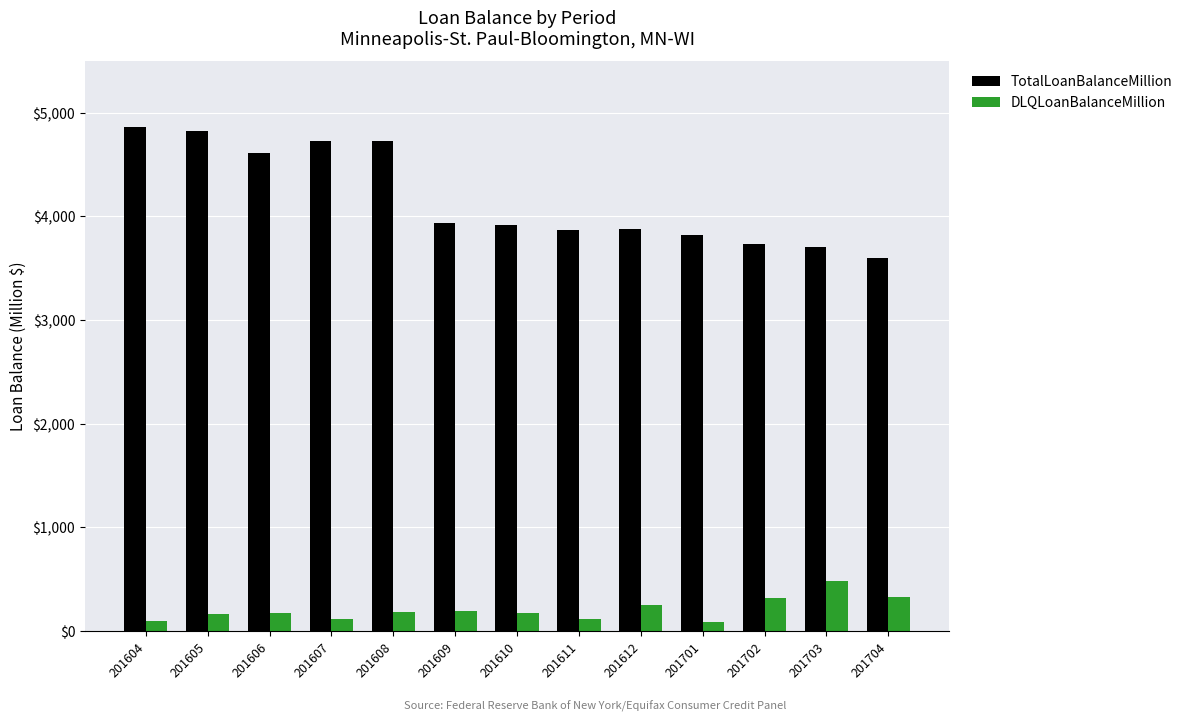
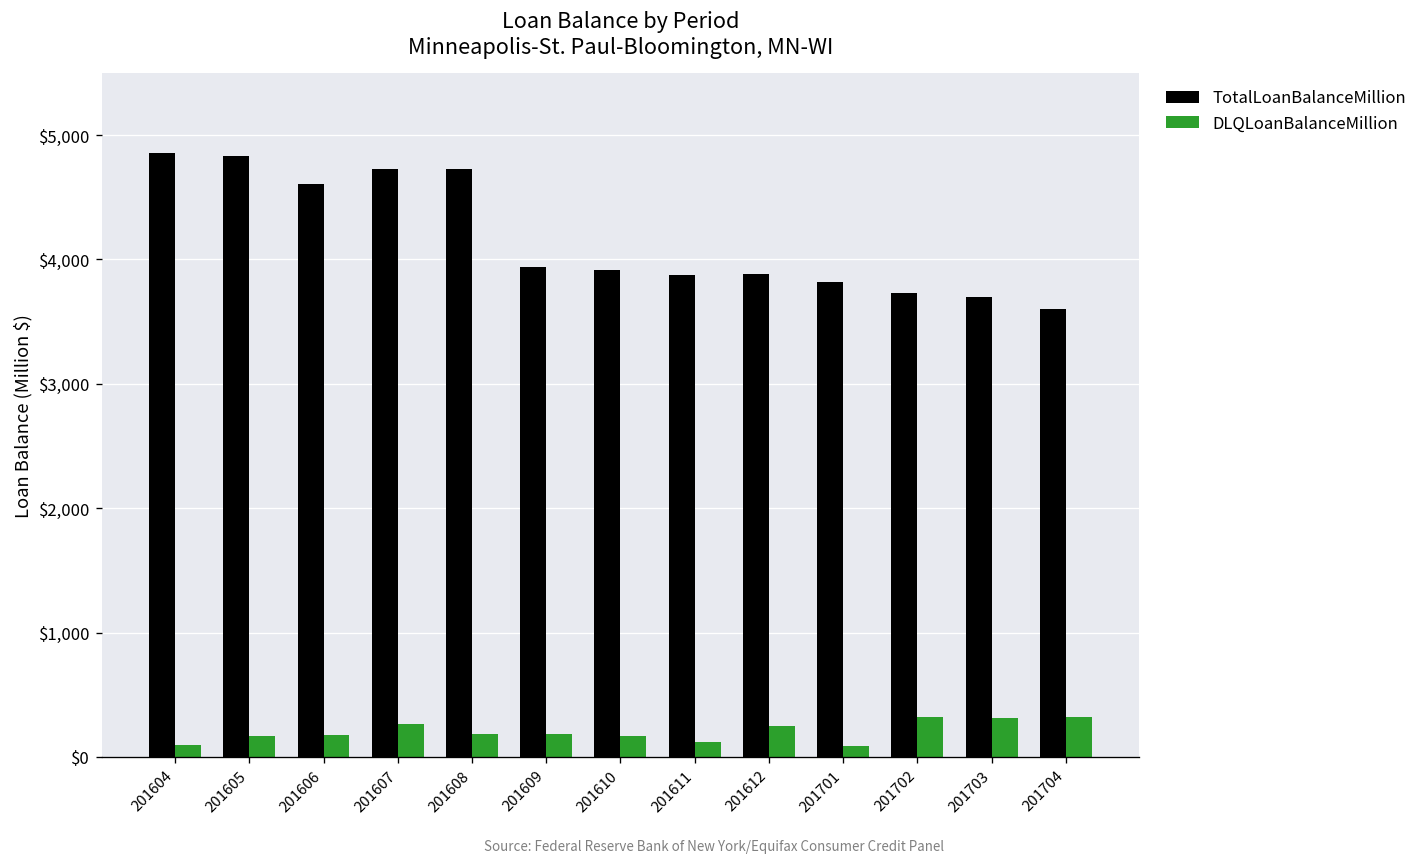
DLQLoanBalanceMillion, 201607: $110 -> $270
DLQLoanBalanceMillion, 201703: $480 -> $310
